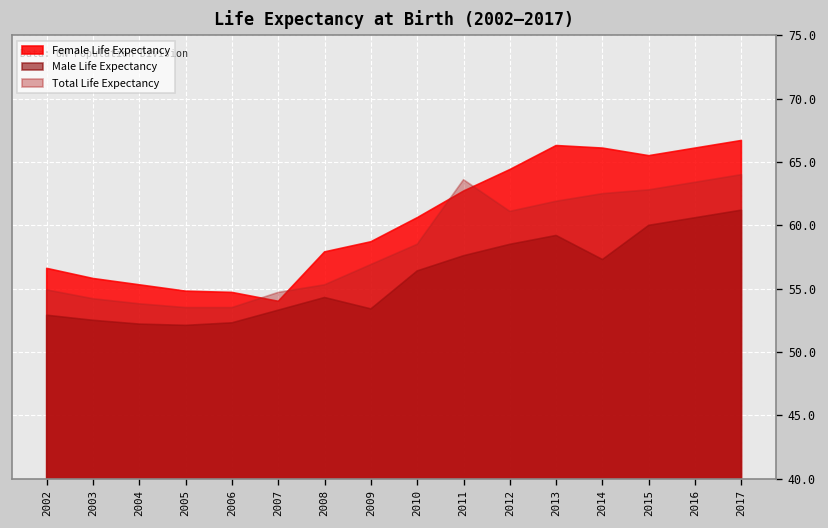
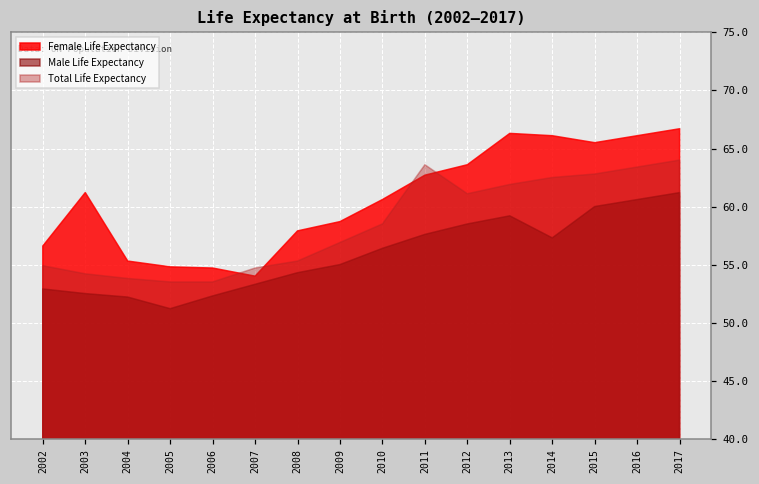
Female Life Expectancy, 2003: 55.8 -> 61.2
Male Life Expectancy, 2005: 52.1 -> 51.2
Male Life Expectancy, 2009: 53.4 -> 55.0
Female Life Expectancy, 2012: 64.4 -> 63.6
